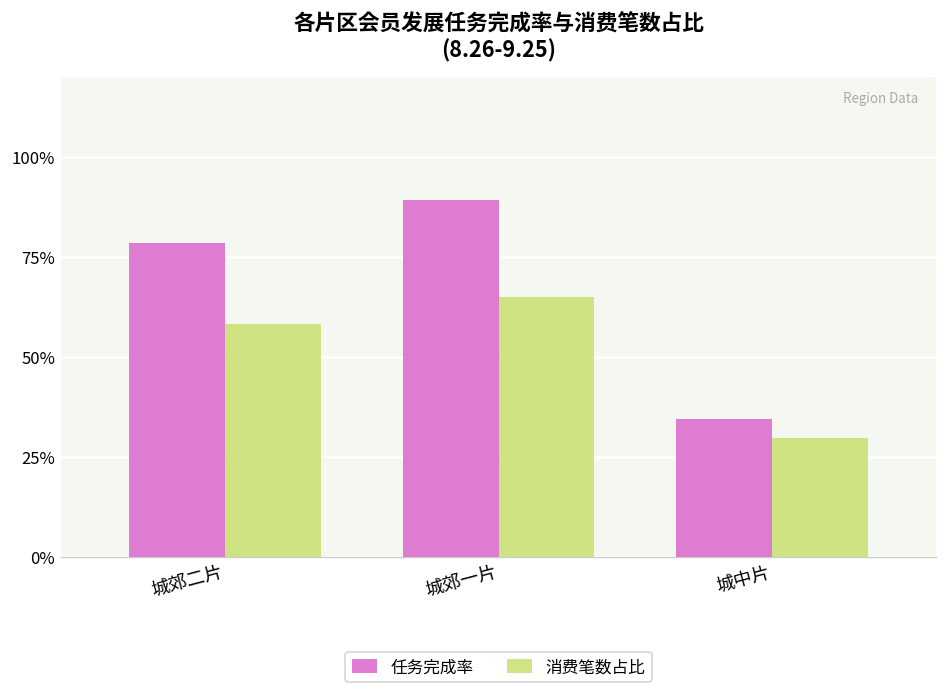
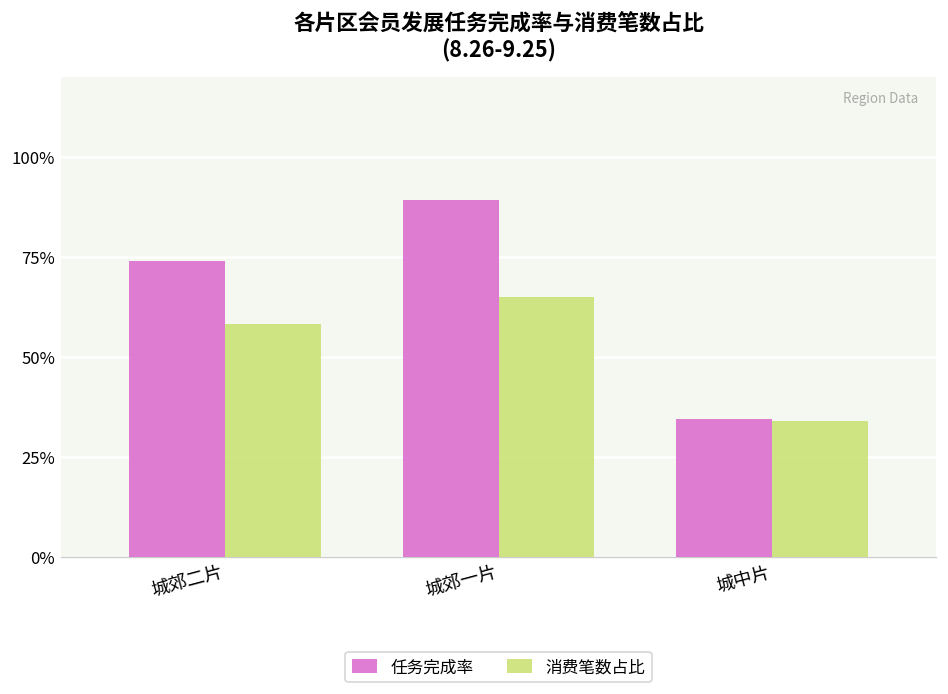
任务完成率, 城郊二片: 78% -> 74%
消费笔数占比, 城中片: 30% -> 34%
